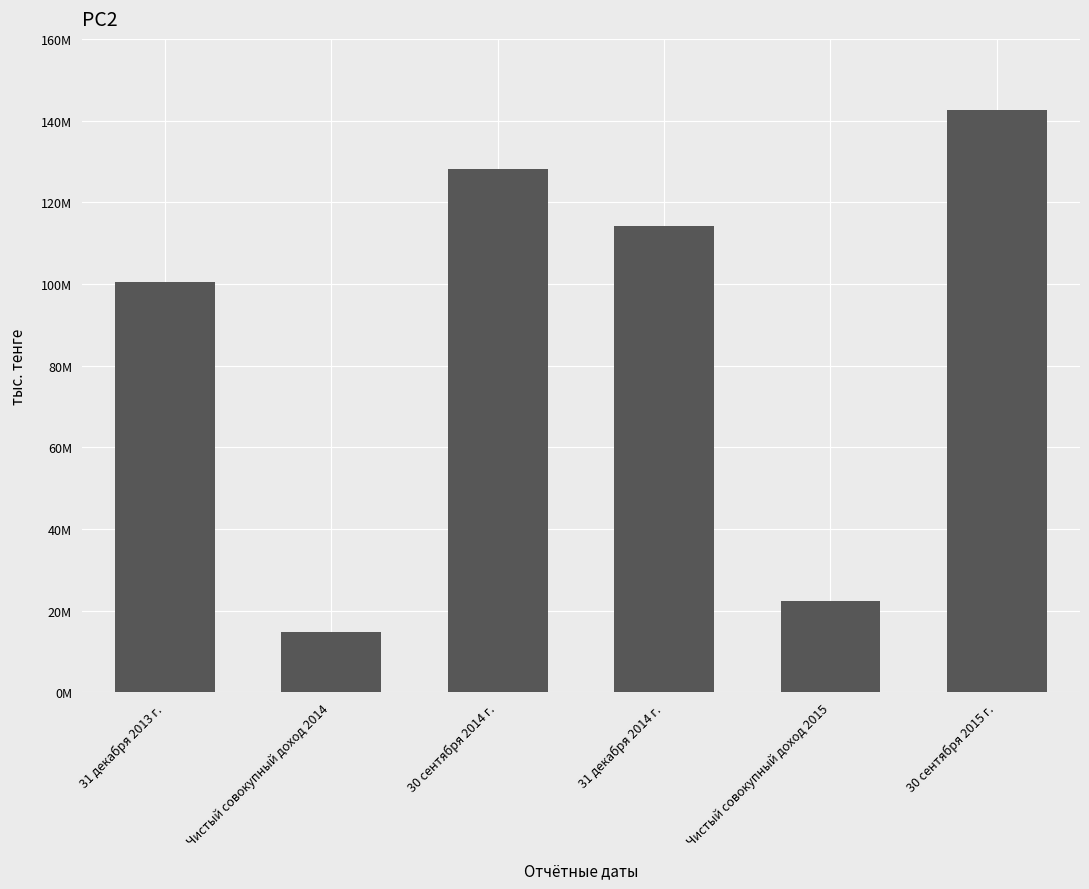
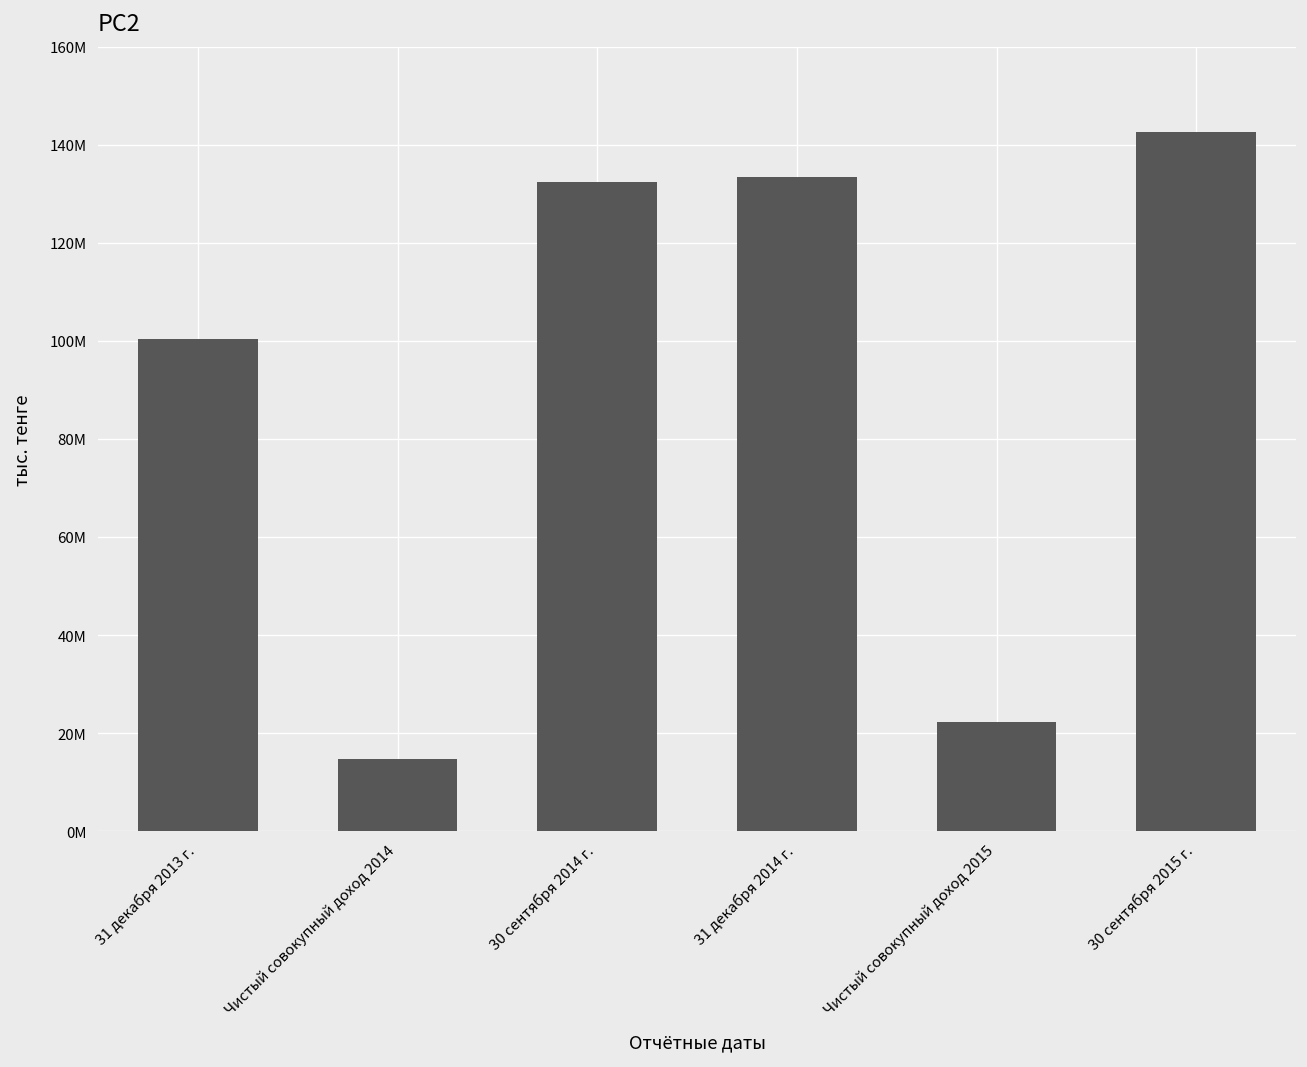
30 сентября 2014 г.: 128000000 -> 132000000
31 декабря 2014 г.: 114000000 -> 133000000
